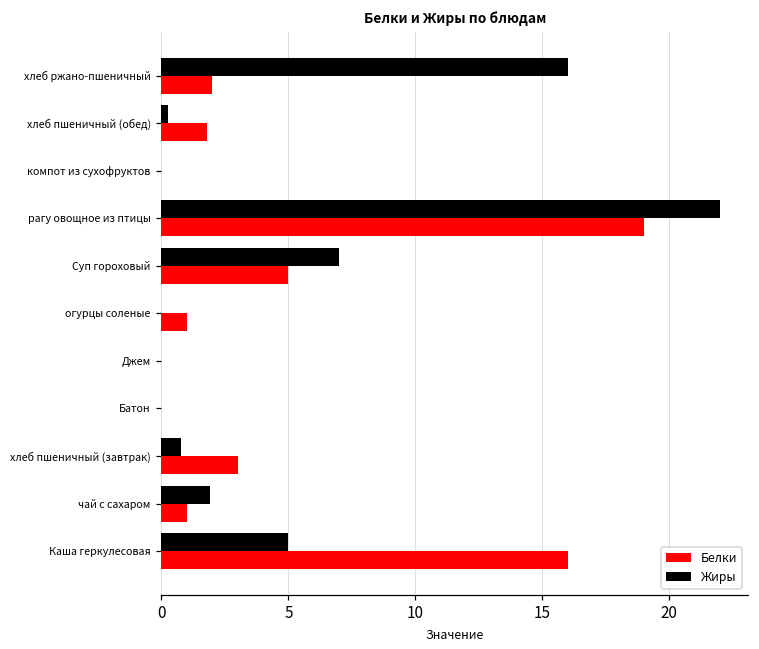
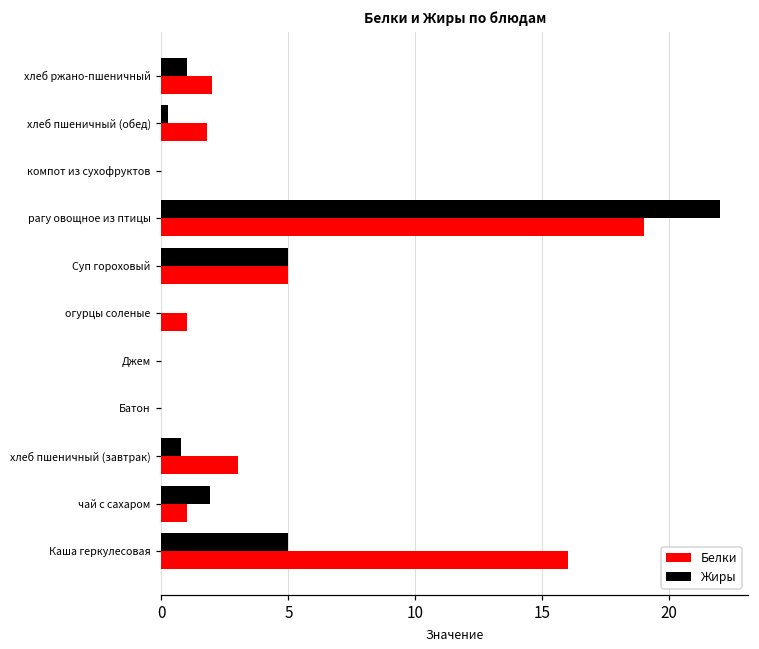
Жиры, хлеб ржано-пшеничный: 16 -> 1
Жиры, Суп гороховый: 7 -> 5
